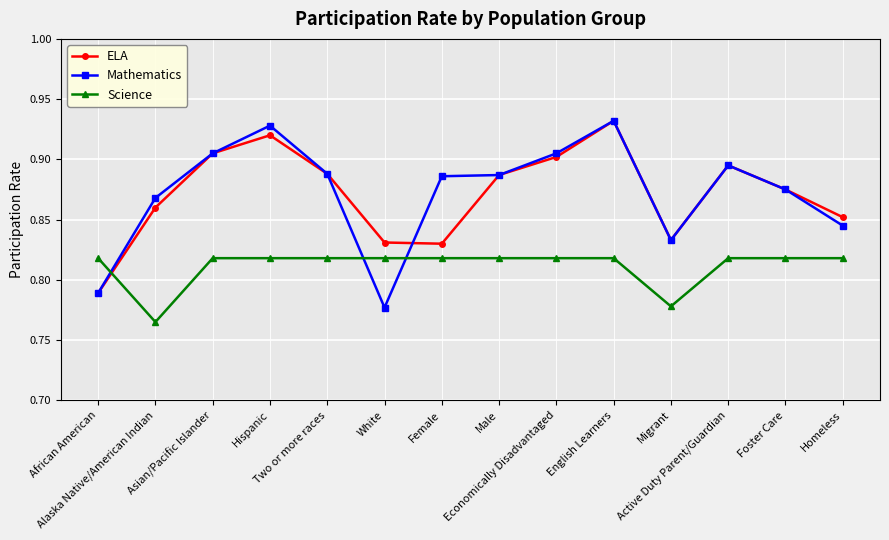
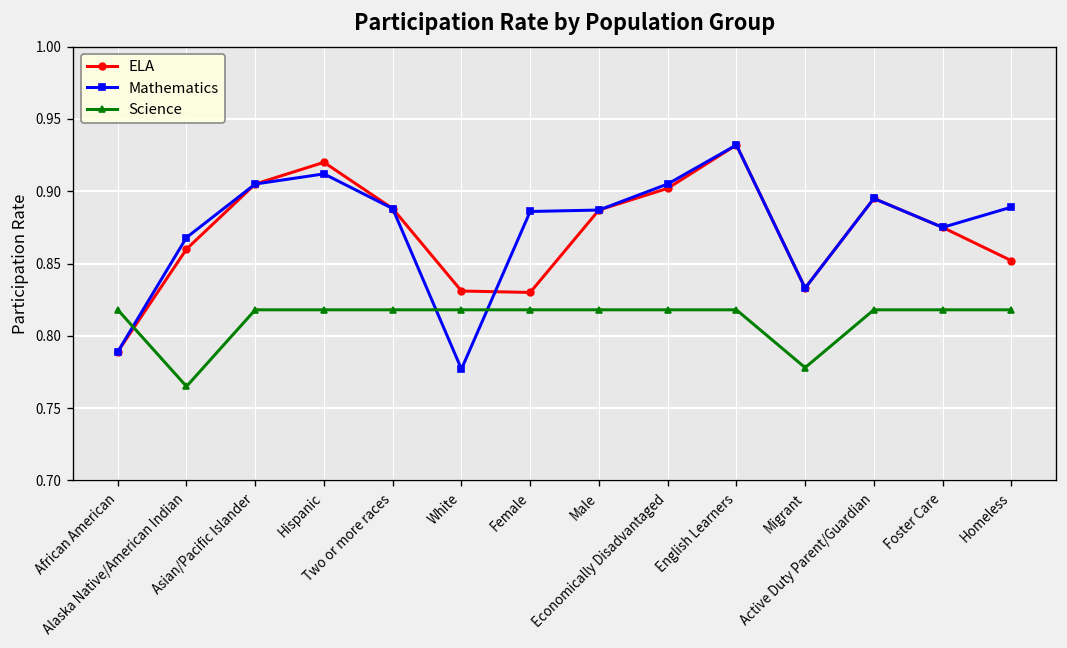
Mathematics, Hispanic: 0.928 -> 0.912
Mathematics, Homeless: 0.845 -> 0.889
